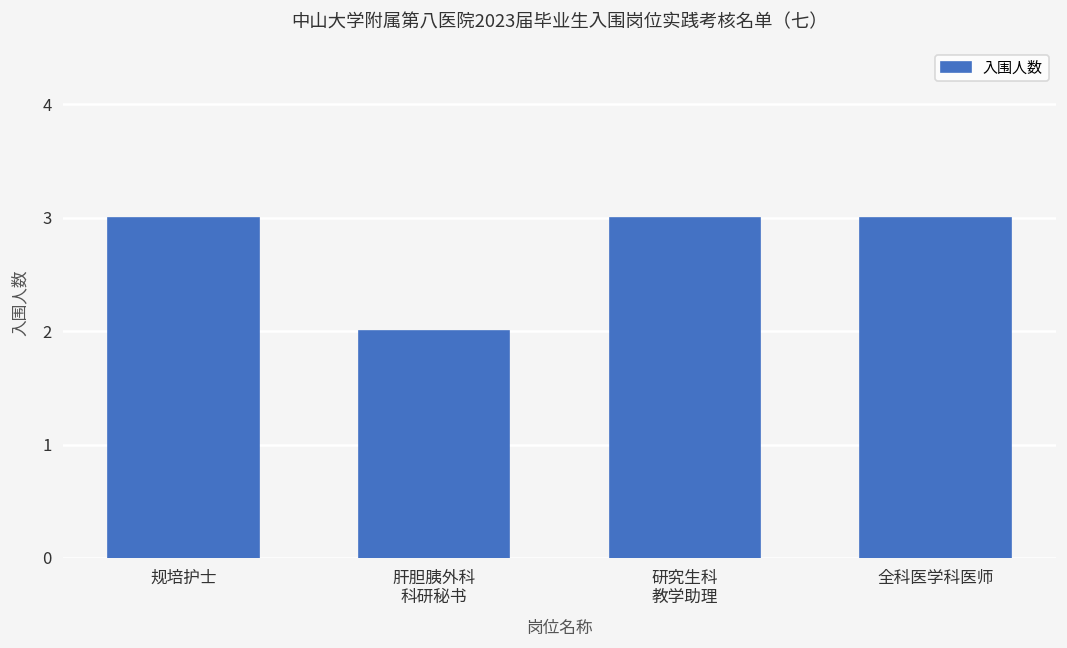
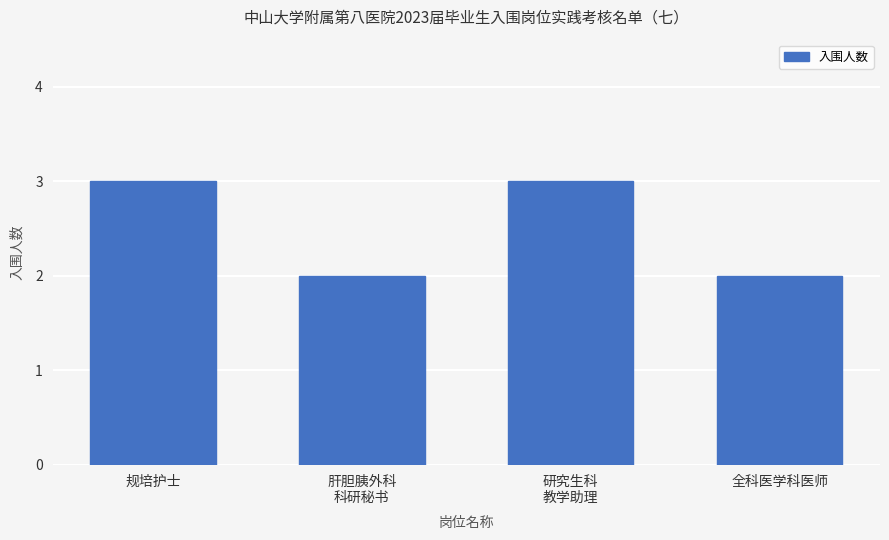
全科医学科医师: 3 -> 2
